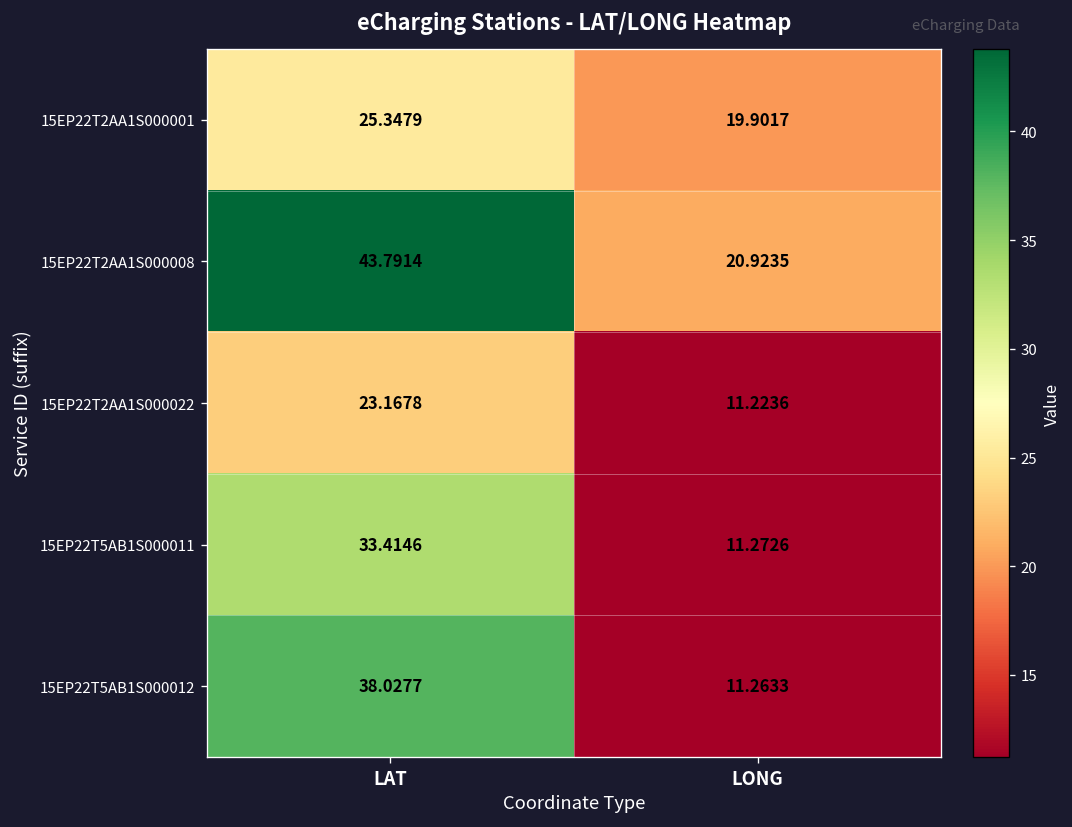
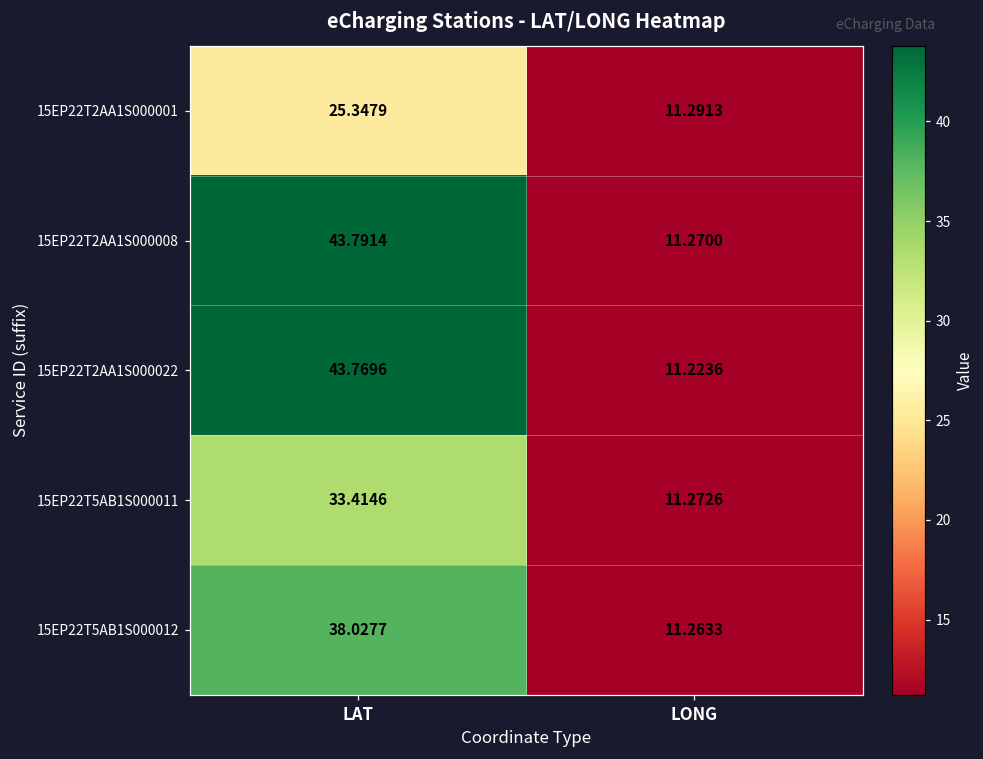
15EP22T2AA1S000001, LONG: 19.9017 -> 11.2913
15EP22T2AA1S000008, LONG: 20.9235 -> 11.2700
15EP22T2AA1S000022, LAT: 23.1678 -> 43.7696
